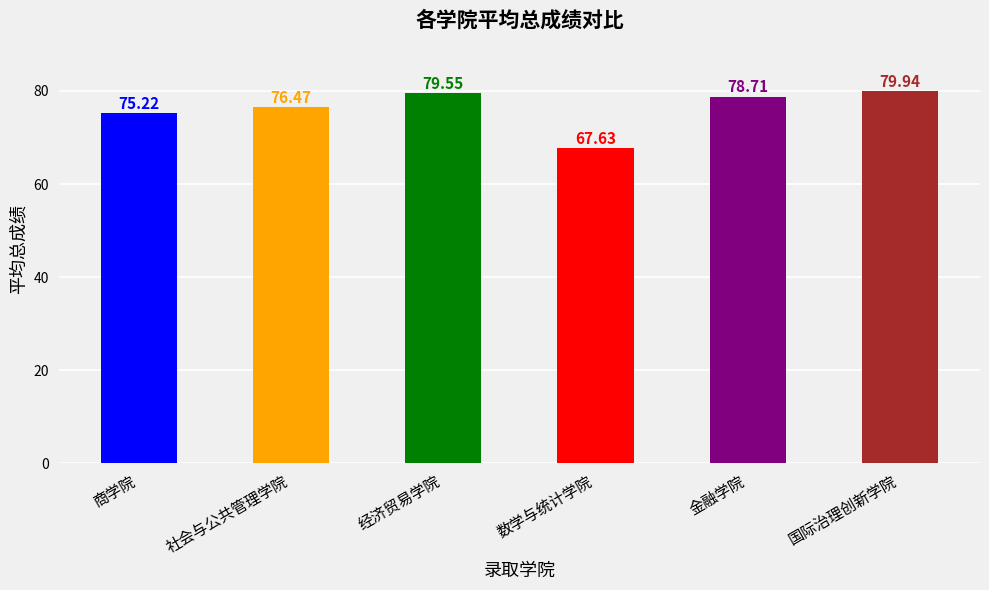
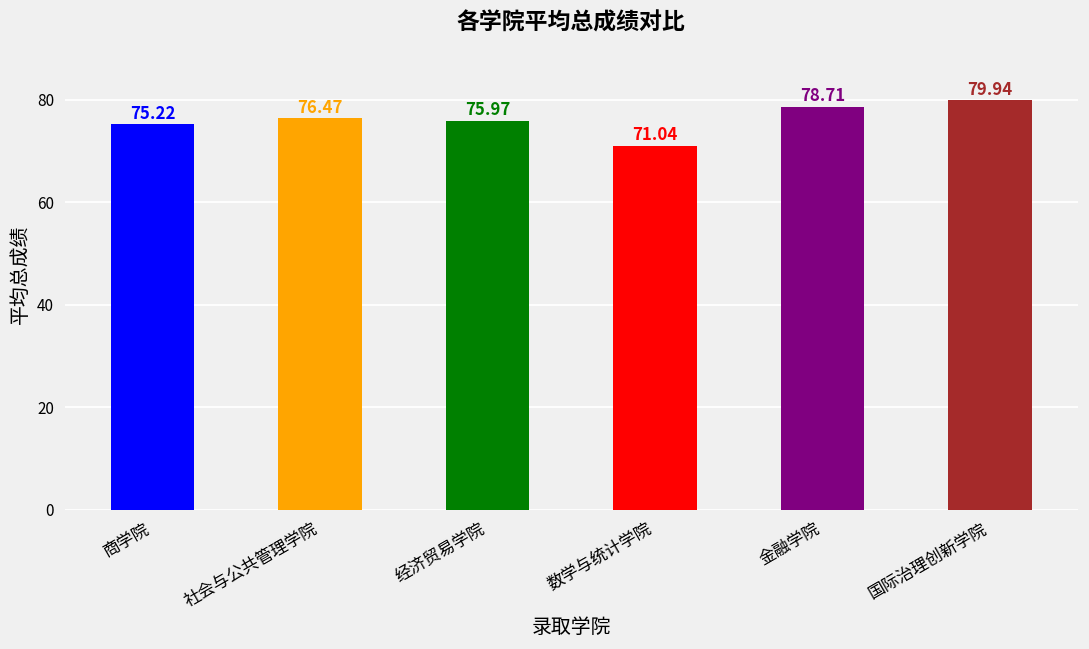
经济贸易学院: 79.55 -> 75.97
数学与统计学院: 67.63 -> 71.04
